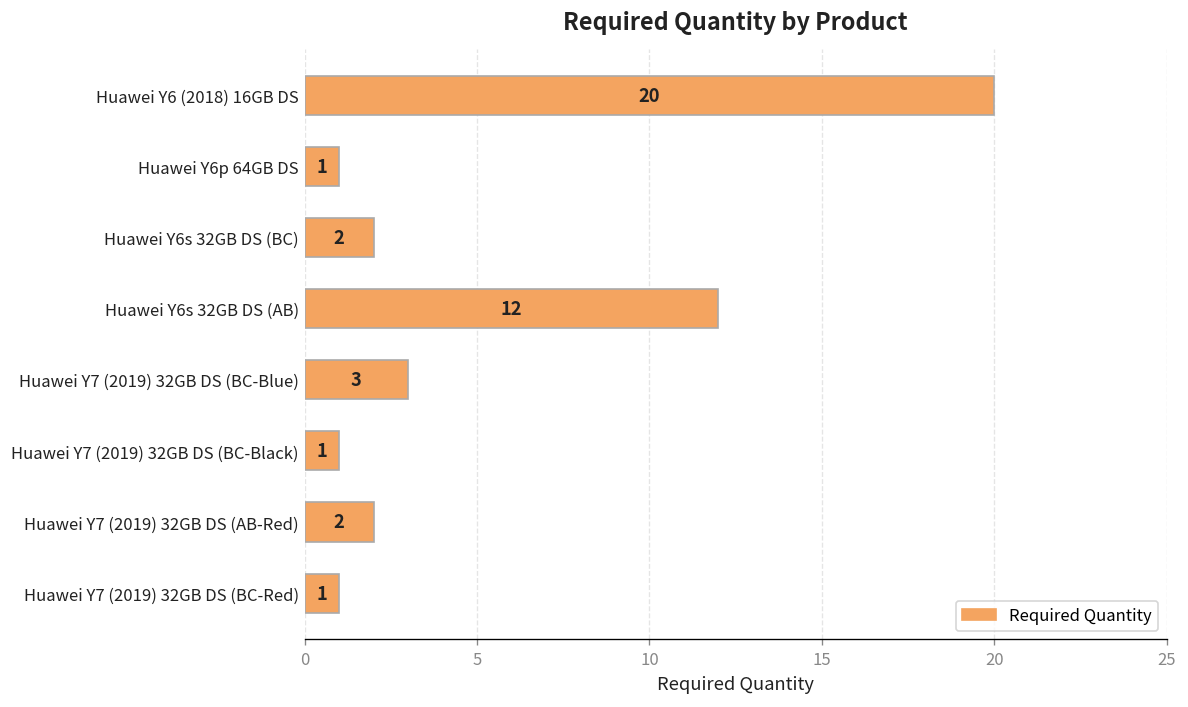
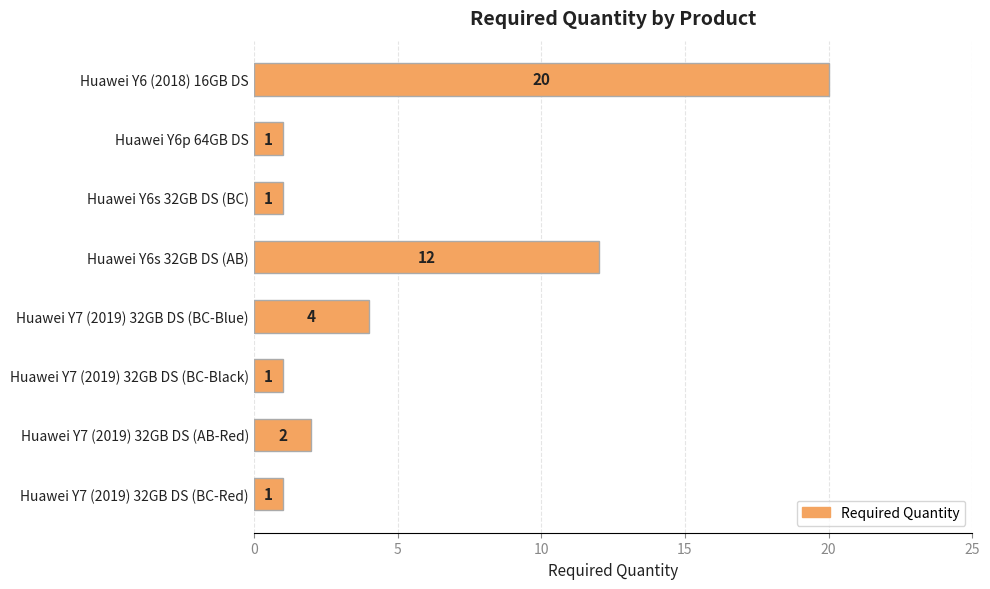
Huawei Y6s 32GB DS (BC): 2 -> 1
Huawei Y7 (2019) 32GB DS (BC-Blue): 3 -> 4
